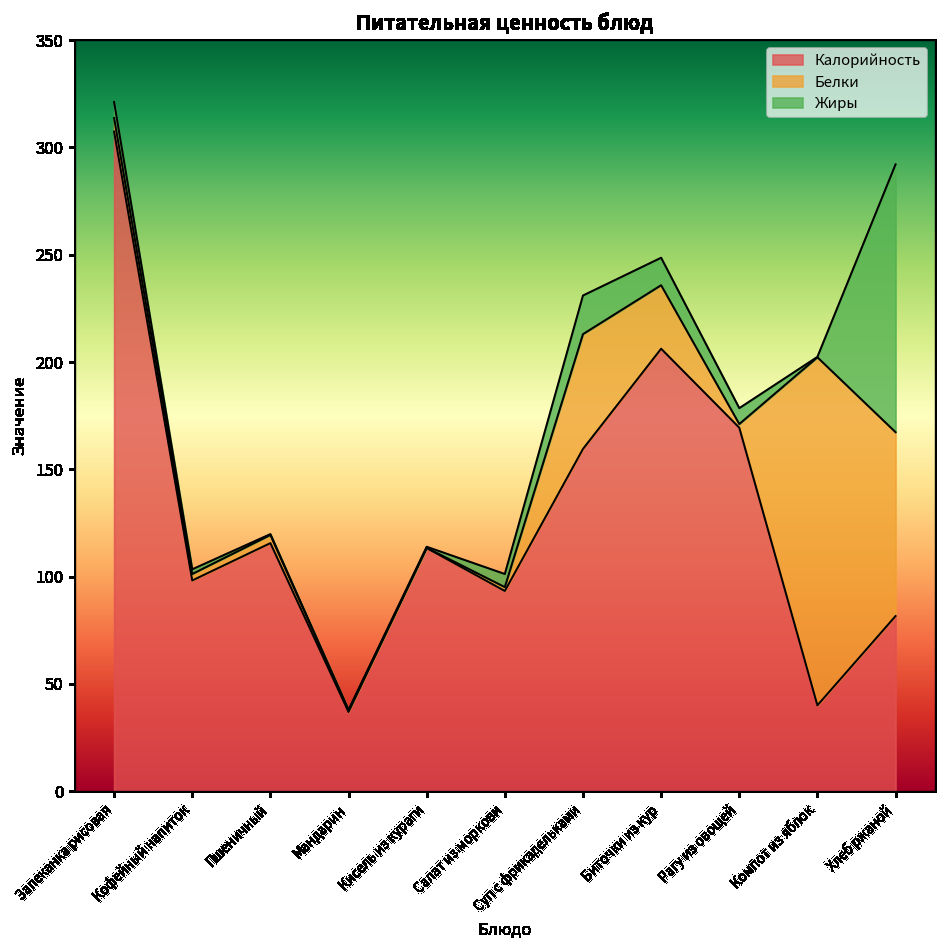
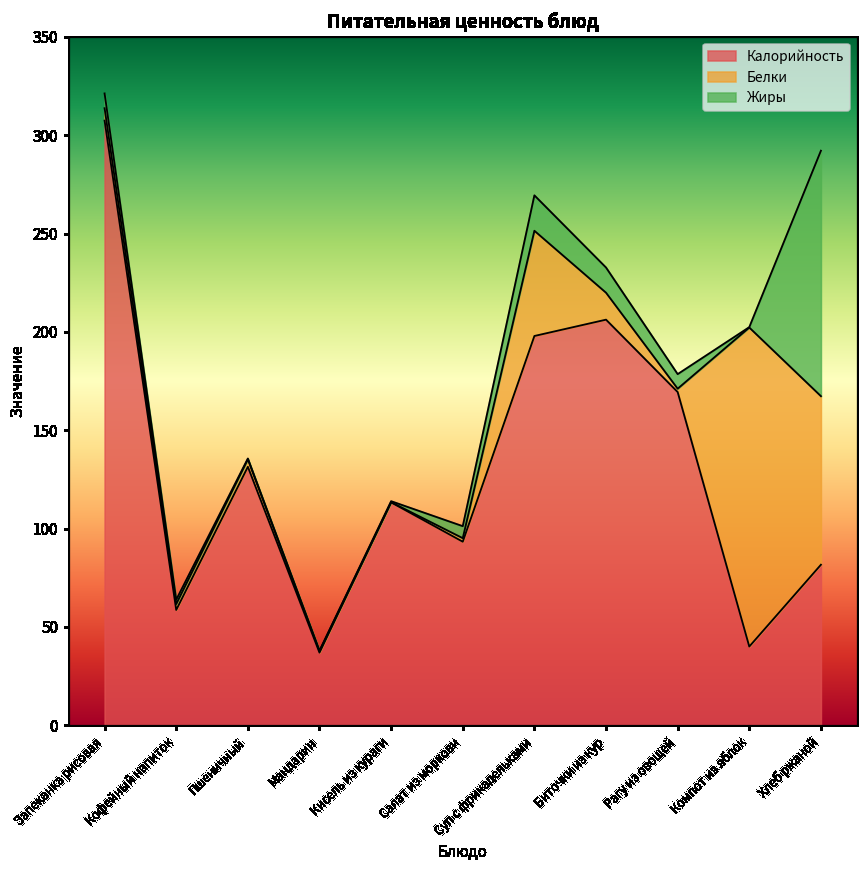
Калорийность, Кофейный напиток: 98 -> 59
Калорийность, Пшеничный: 116 -> 131
Калорийность, Суп с фрикадельками: 160 -> 198
Белки, Биточки из кур: 30 -> 14
